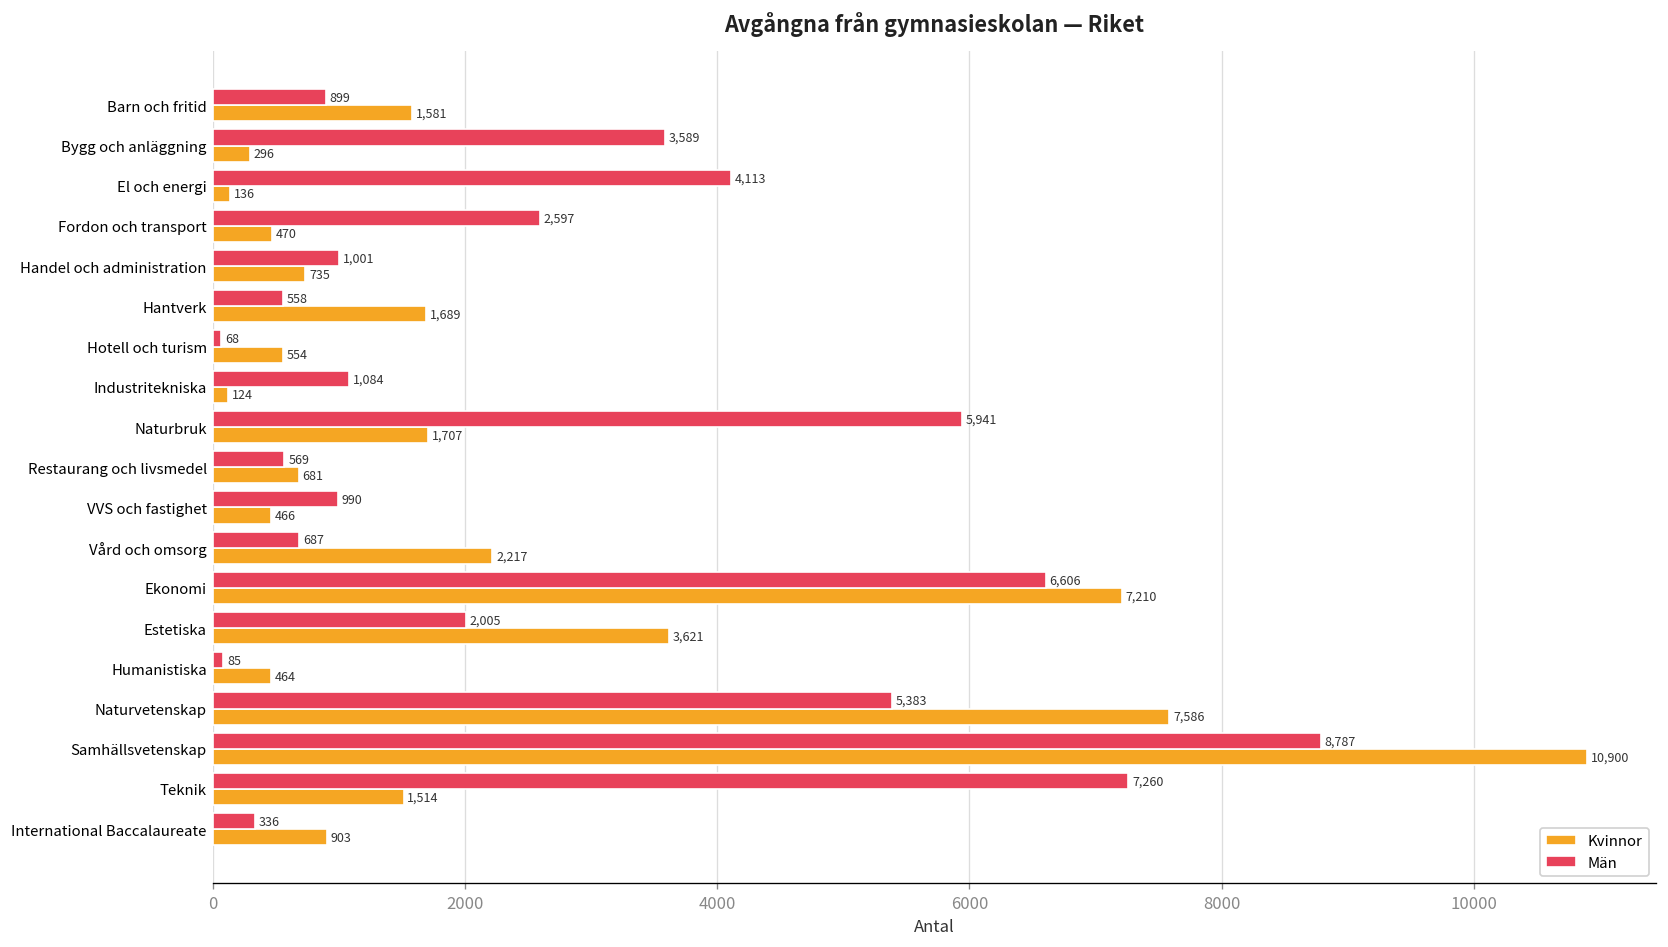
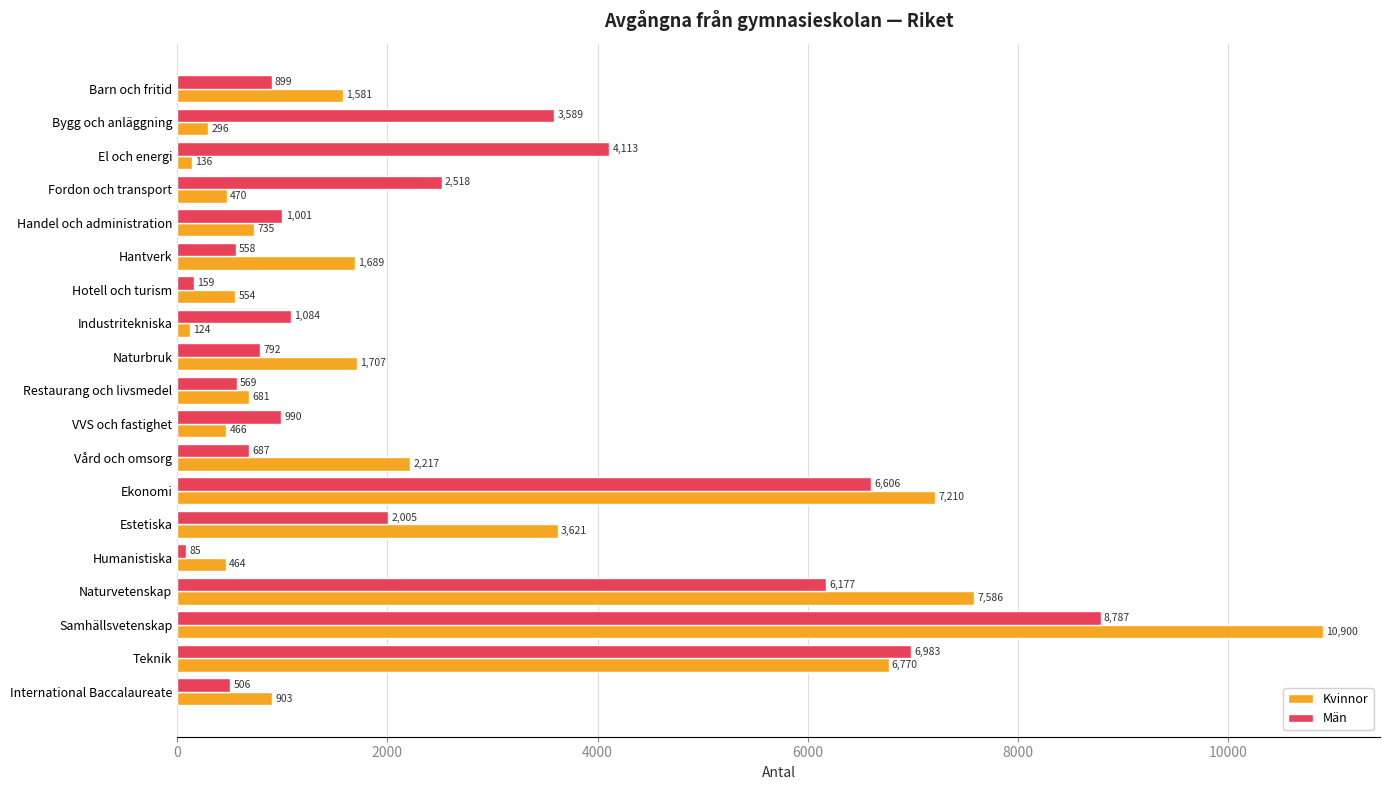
Män, Fordon och transport: 2,597 -> 2,518
Män, Hotell och turism: 68 -> 159
Män, Naturbruk: 5,941 -> 792
Män, Naturvetenskap: 5,383 -> 6,177
Män, Teknik: 7,260 -> 6,983
Kvinnor, Teknik: 1,514 -> 6,770
Män, International Baccalaureate: 336 -> 506
